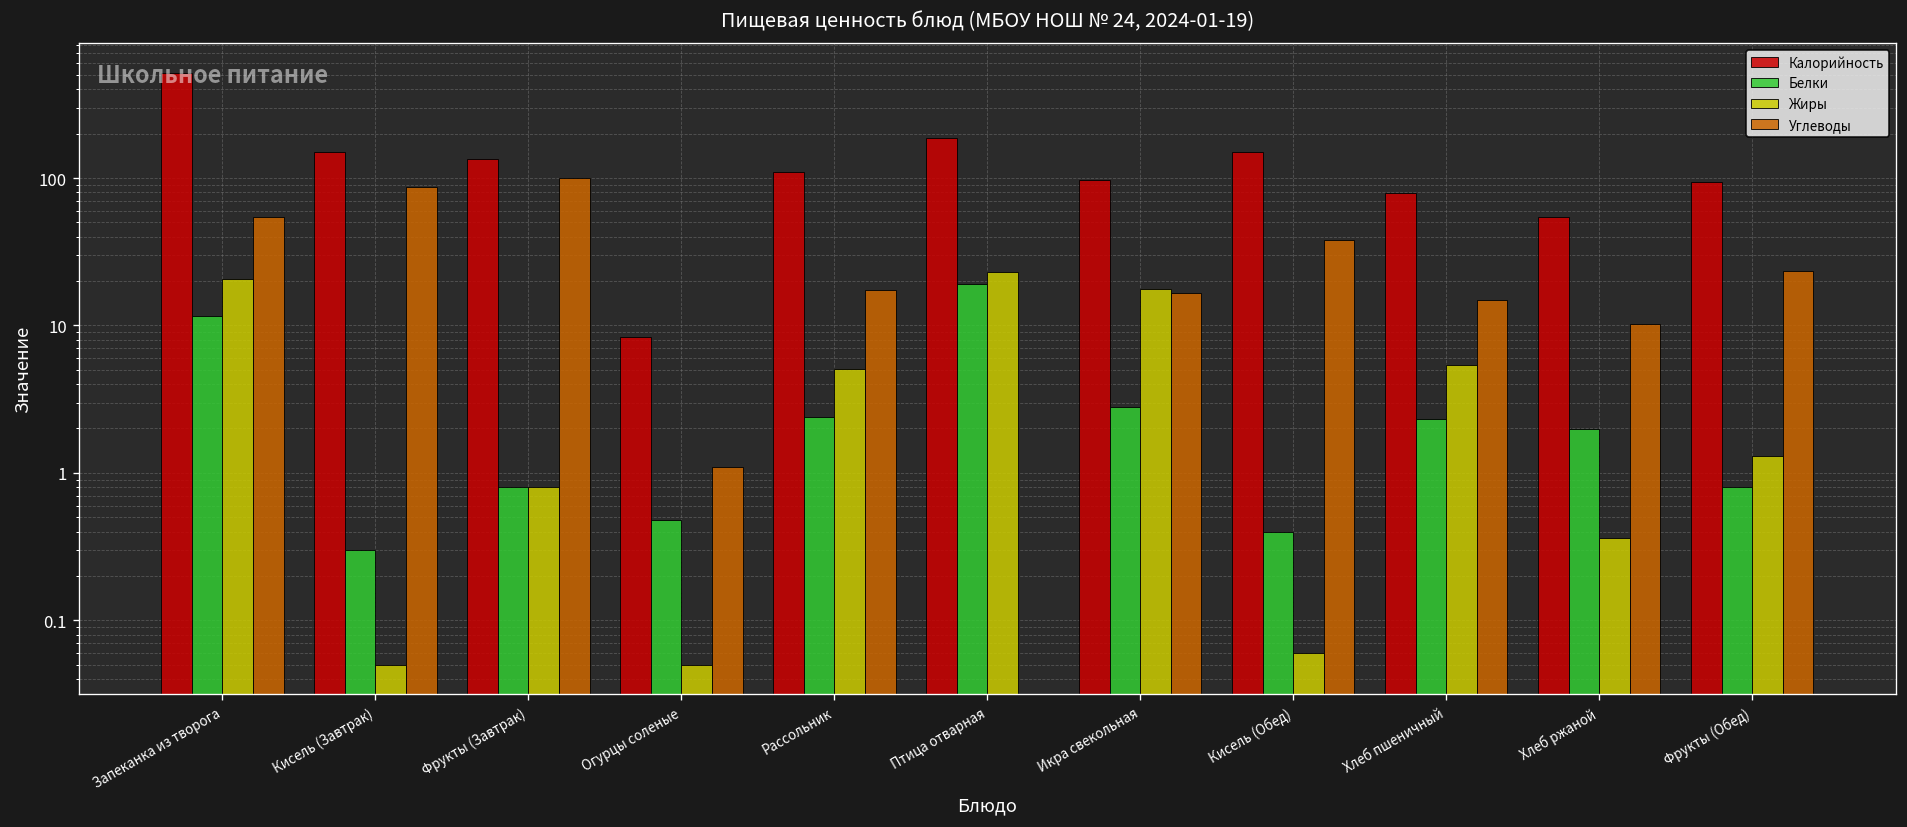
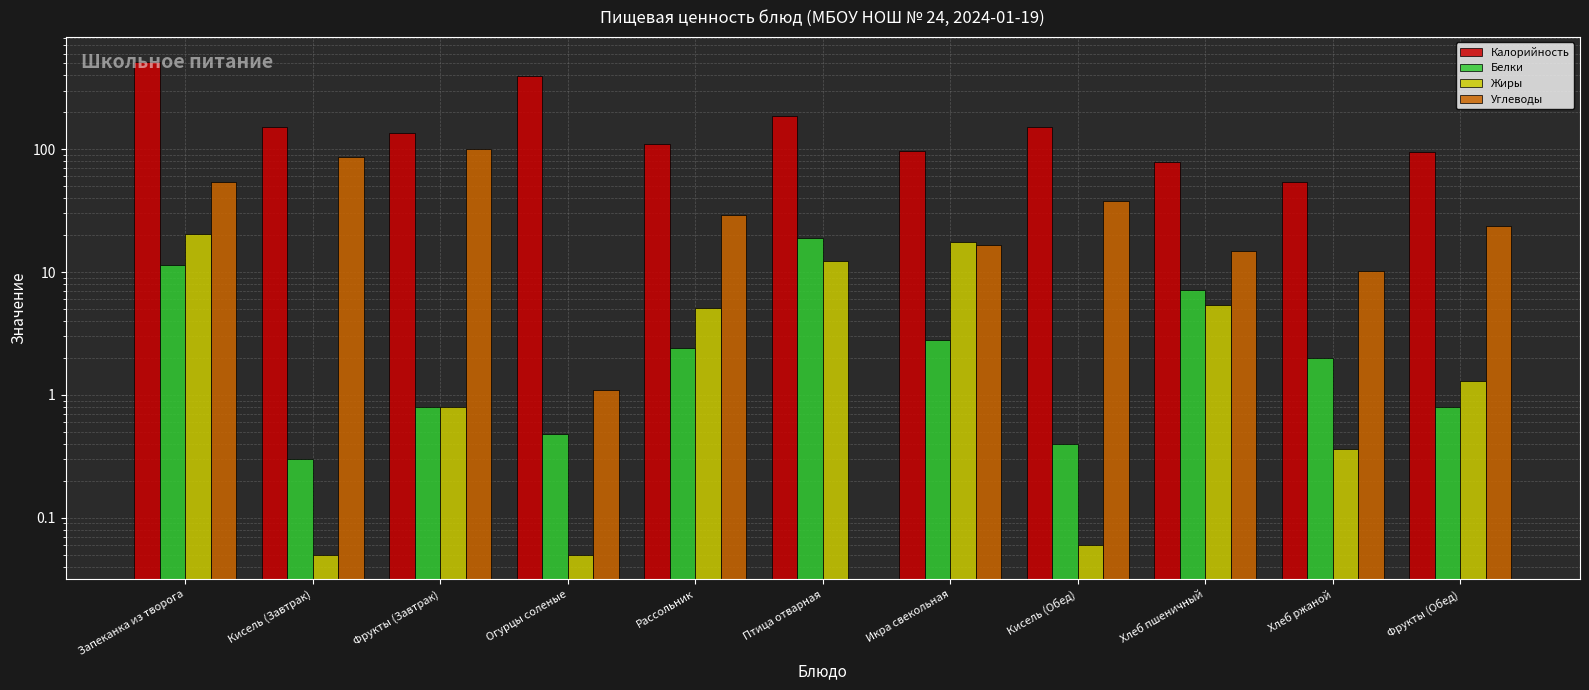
Калорийность, Огурцы соленые: 8 -> 390
Углеводы, Рассольник: 17 -> 29
Жиры, Птица отварная: 23 -> 12
Белки, Хлеб пшеничный: 2.3 -> 7
